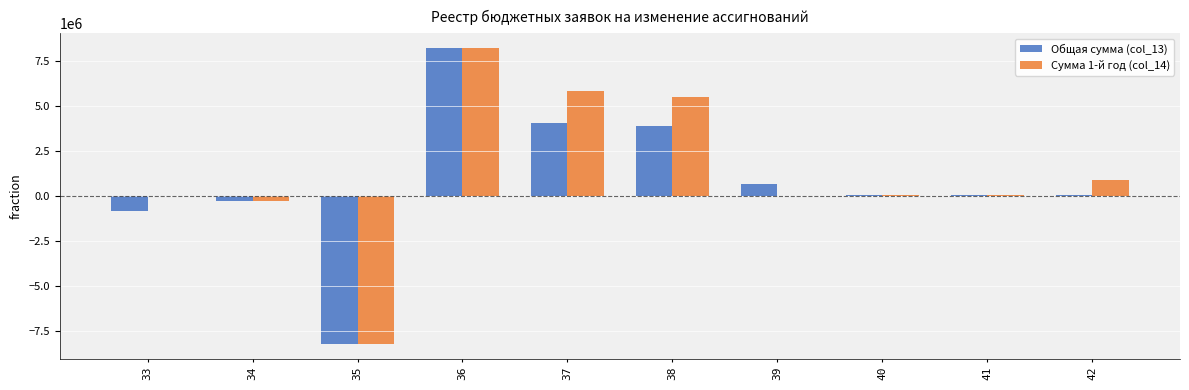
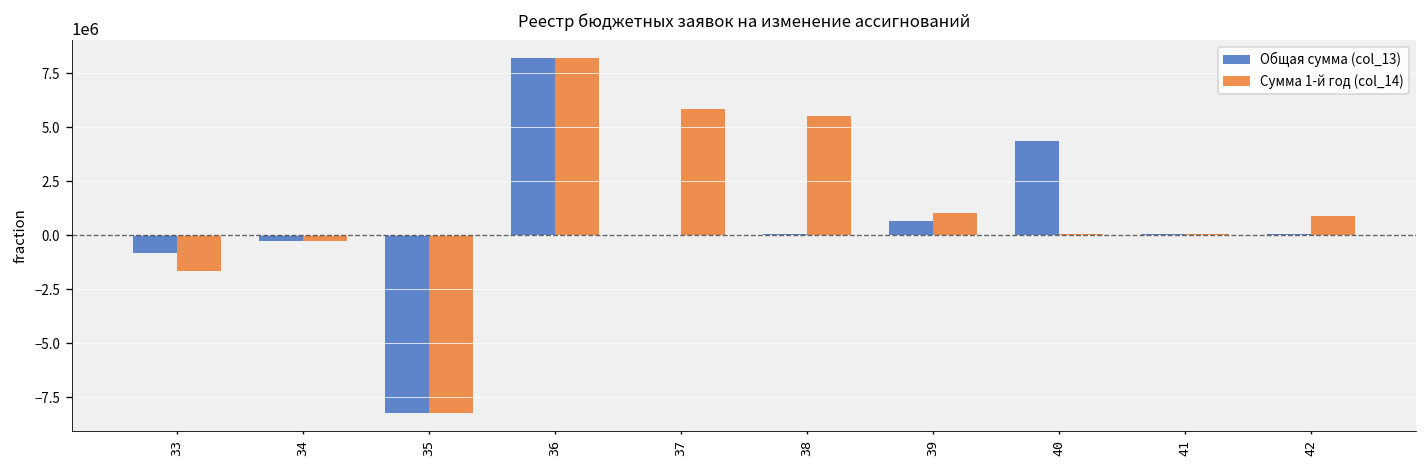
Сумма 1-й год (col_14), 33: 0 -> -1600000
Общая сумма (col_13), 37: 4100000 -> 0
Общая сумма (col_13), 38: 3900000 -> 100000
Сумма 1-й год (col_14), 39: 0 -> 1000000
Общая сумма (col_13), 40: 100000 -> 4400000
